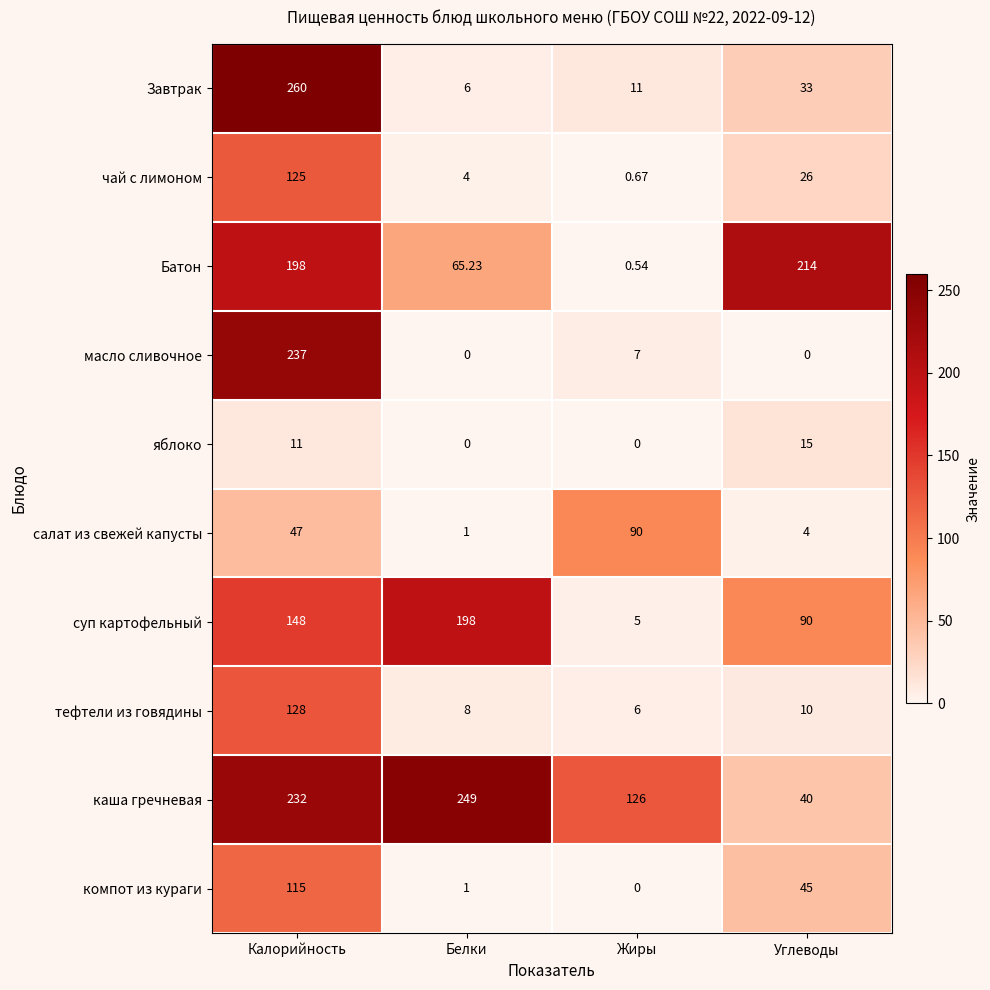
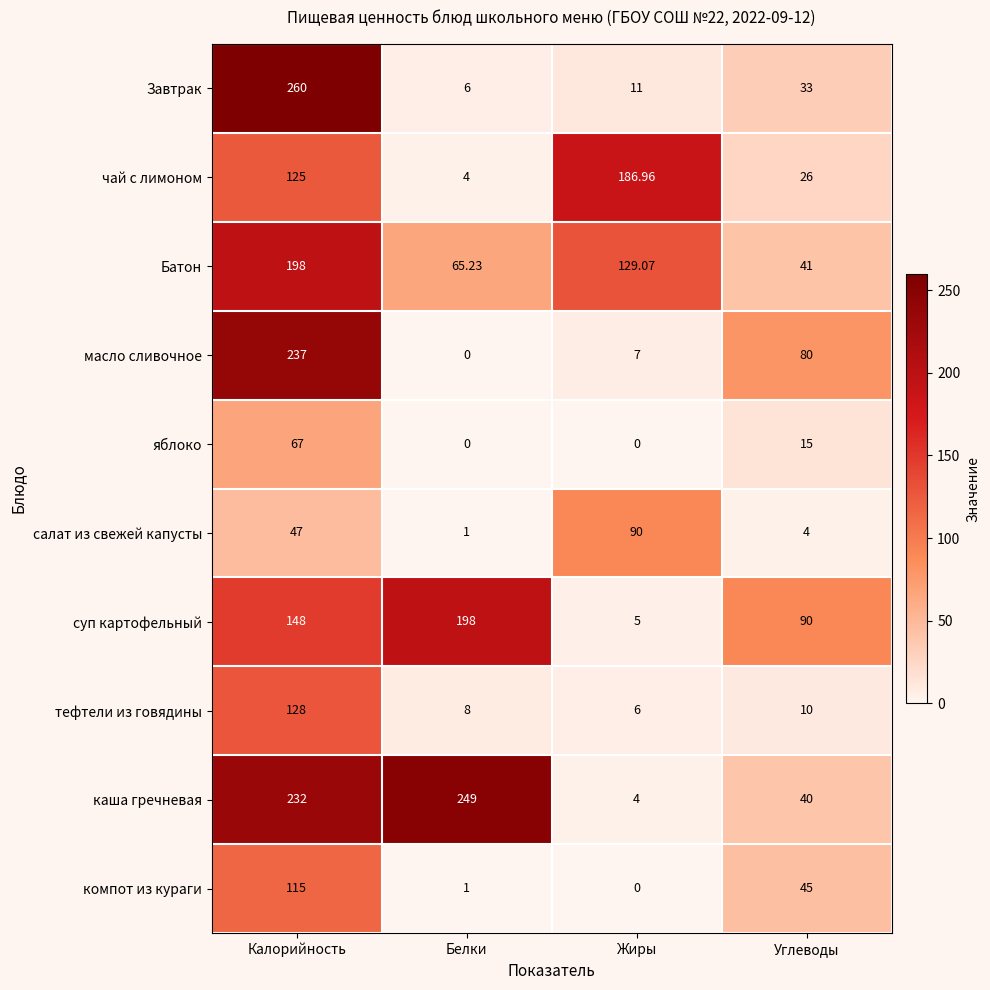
чай с лимоном, Жиры: 0.67 -> 186.96
Батон, Жиры: 0.54 -> 129.07
Батон, Углеводы: 214 -> 41
масло сливочное, Углеводы: 0 -> 80
яблоко, Калорийность: 11 -> 67
каша гречневая, Жиры: 126 -> 4
